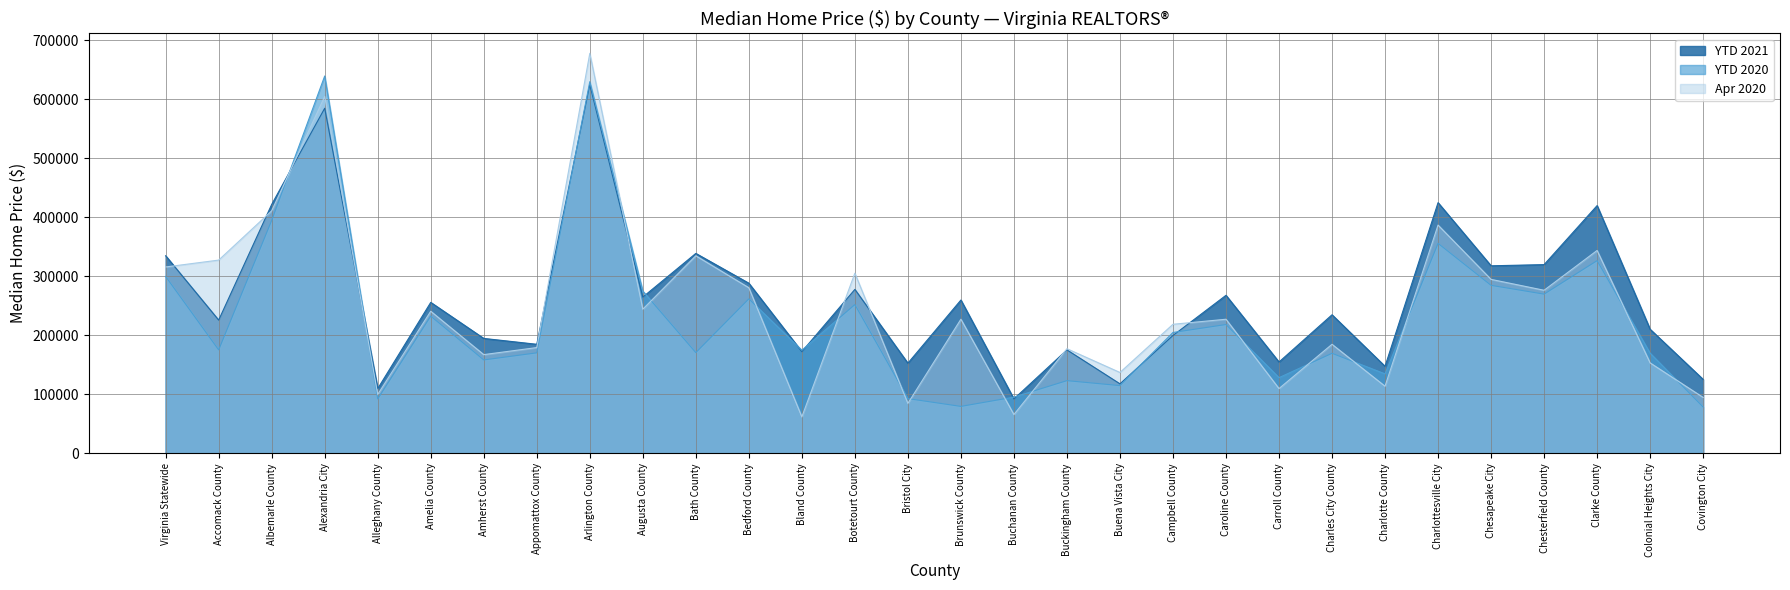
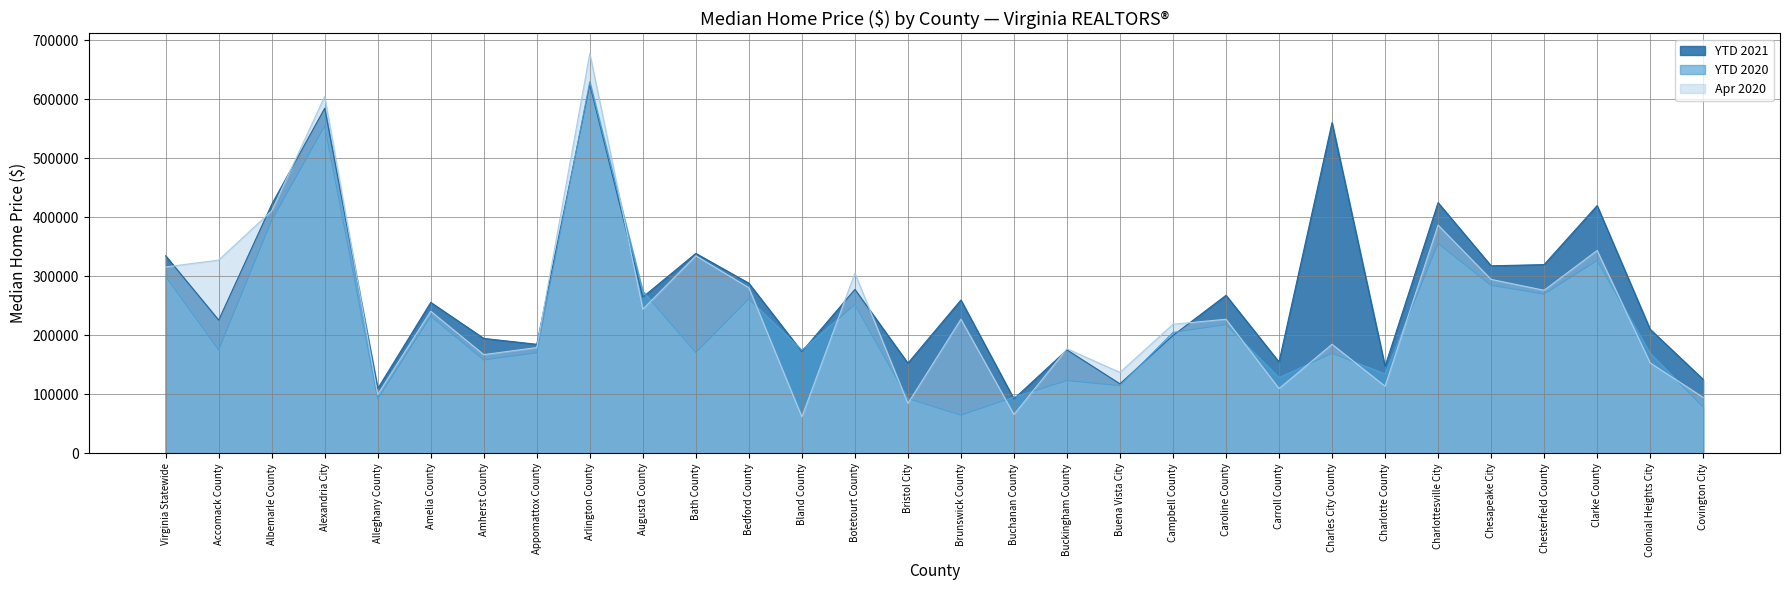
YTD 2020, Alexandria City: 640000 -> 550000
YTD 2020, Brunswick County: 80000 -> 60000
YTD 2021, Charles City County: 230000 -> 560000
